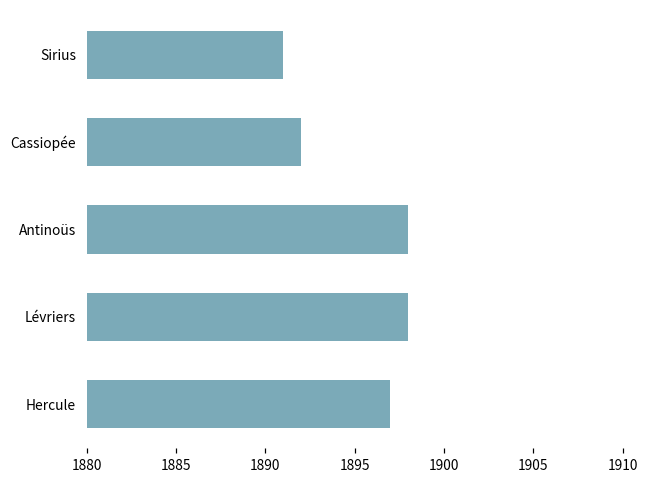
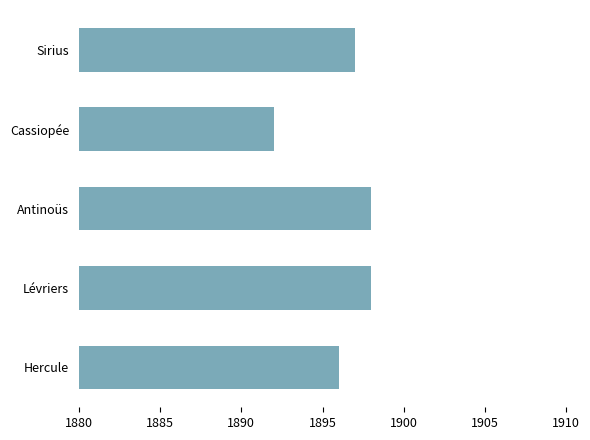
Sirius: 1891 -> 1897
Hercule: 1897 -> 1896
